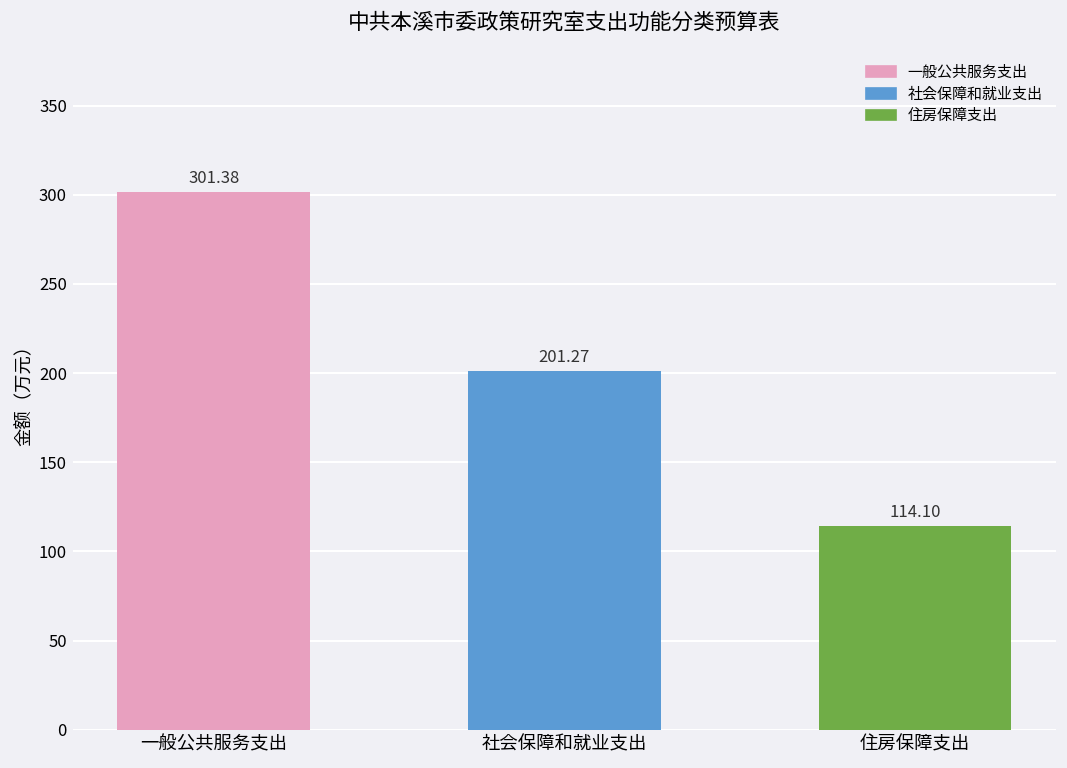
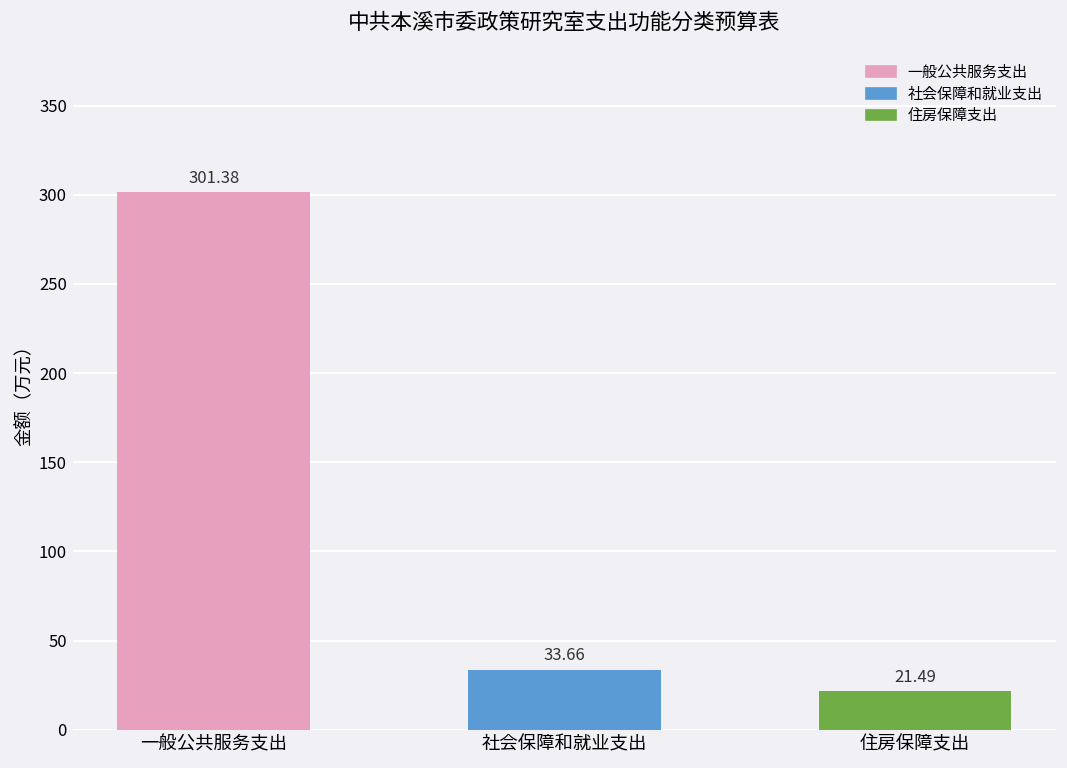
社会保障和就业支出: 201.27 -> 33.66
住房保障支出: 114.10 -> 21.49
